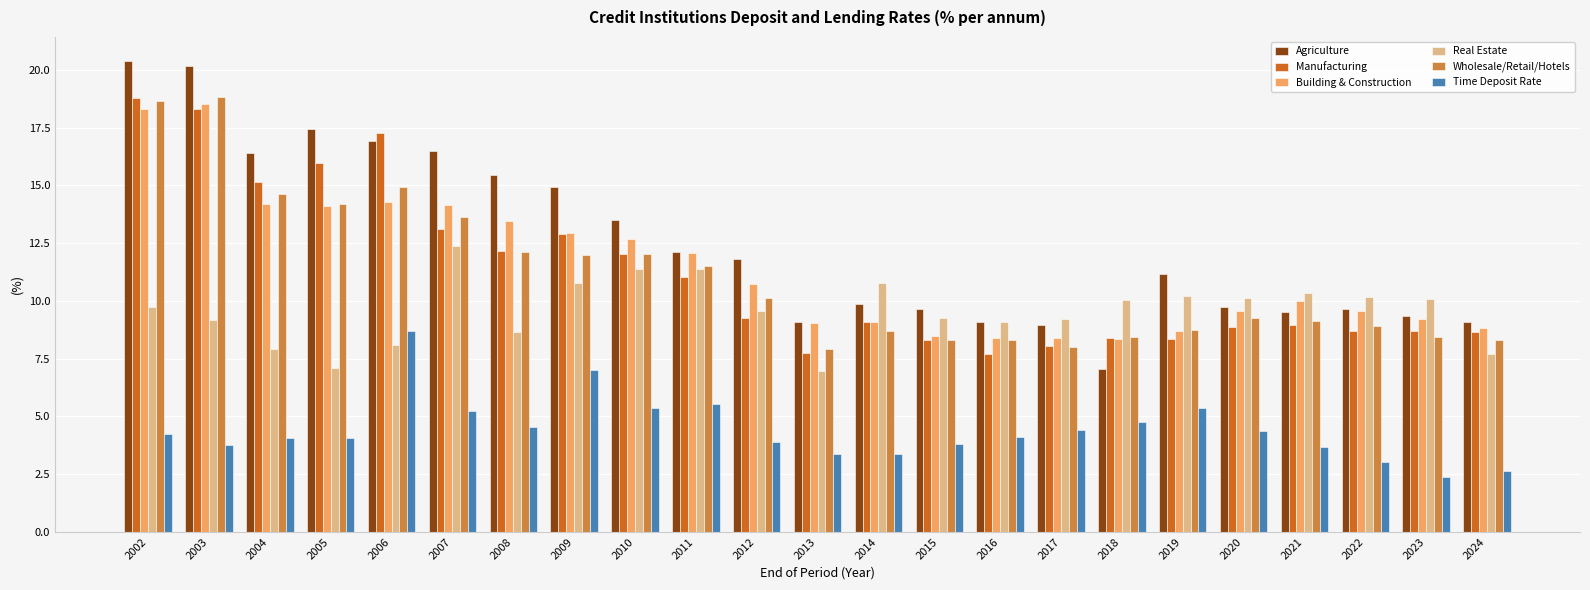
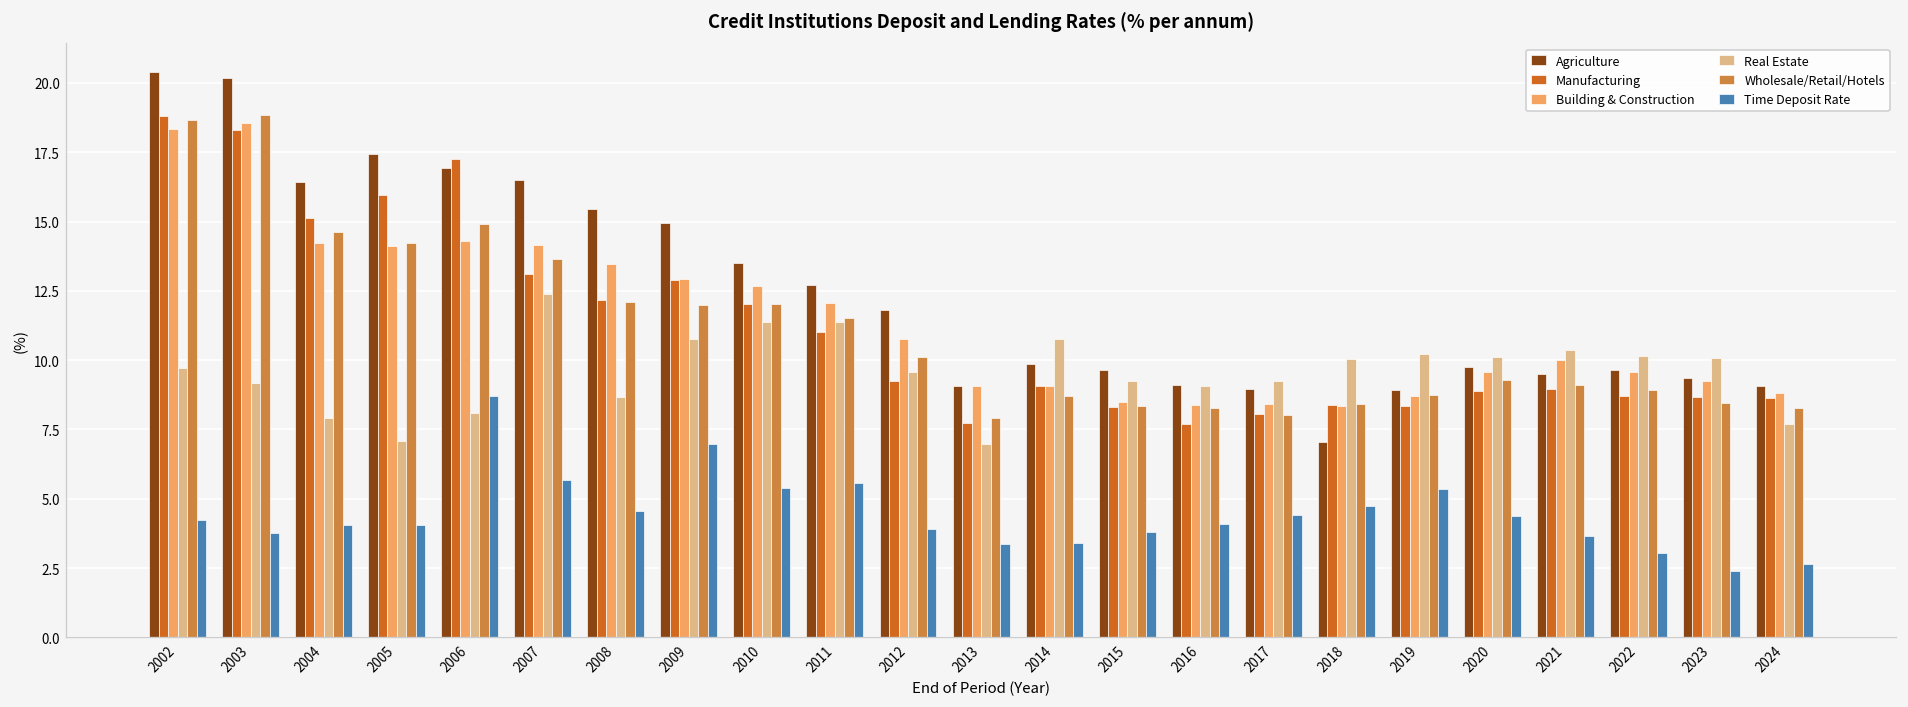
Time Deposit Rate, 2007: 5.2 -> 5.7
Agriculture, 2011: 12.1 -> 12.7
Agriculture, 2019: 11.2 -> 8.9
